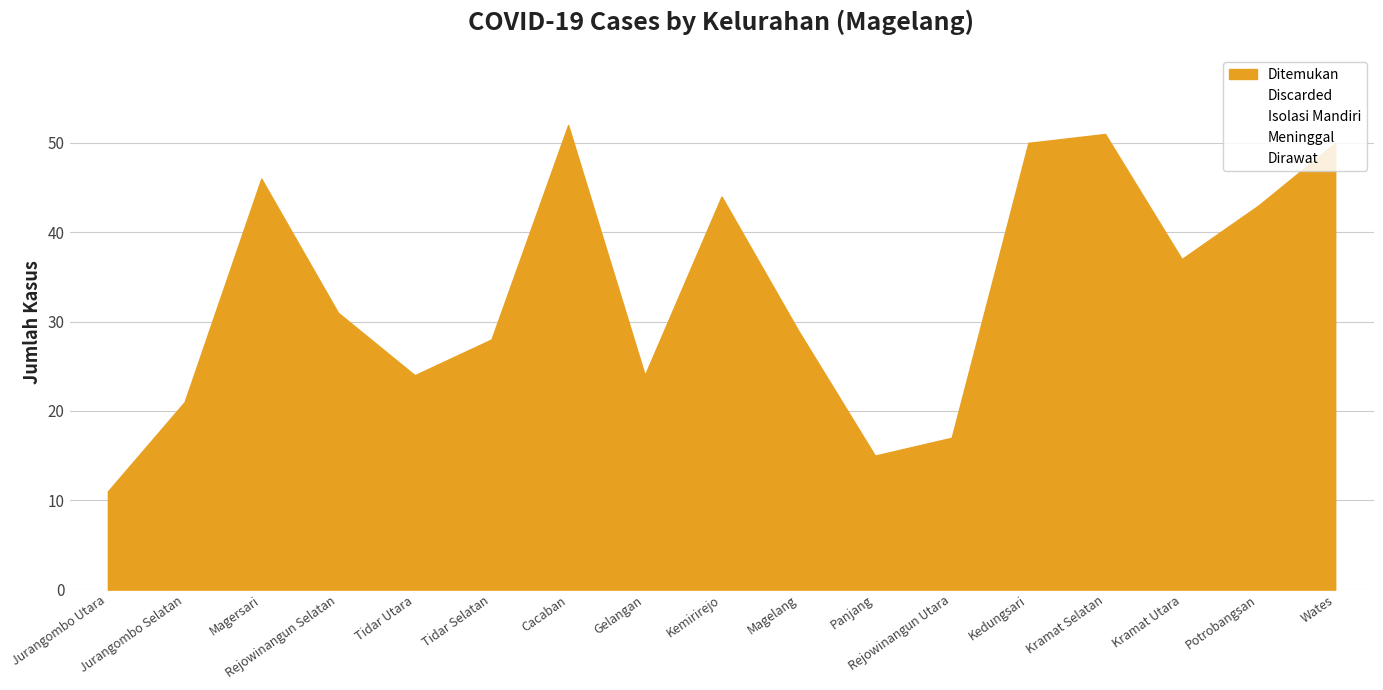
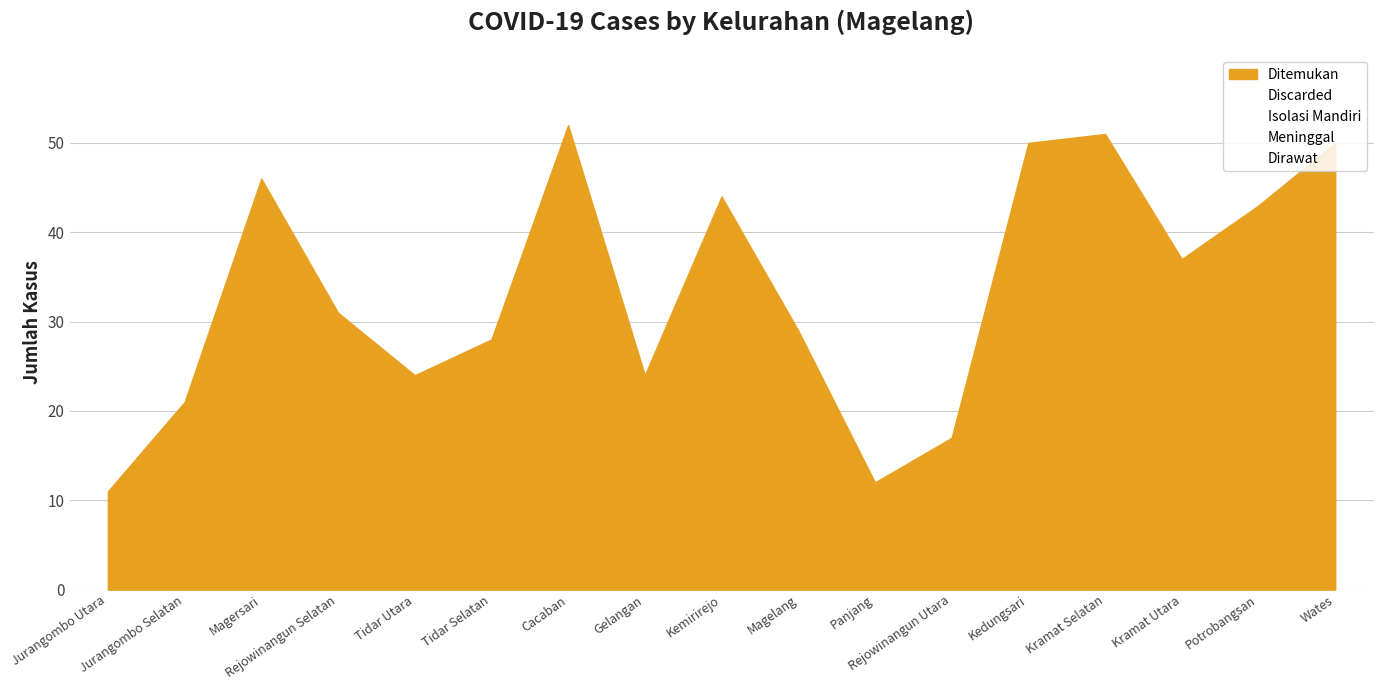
Ditemukan, Panjang: 15 -> 12
